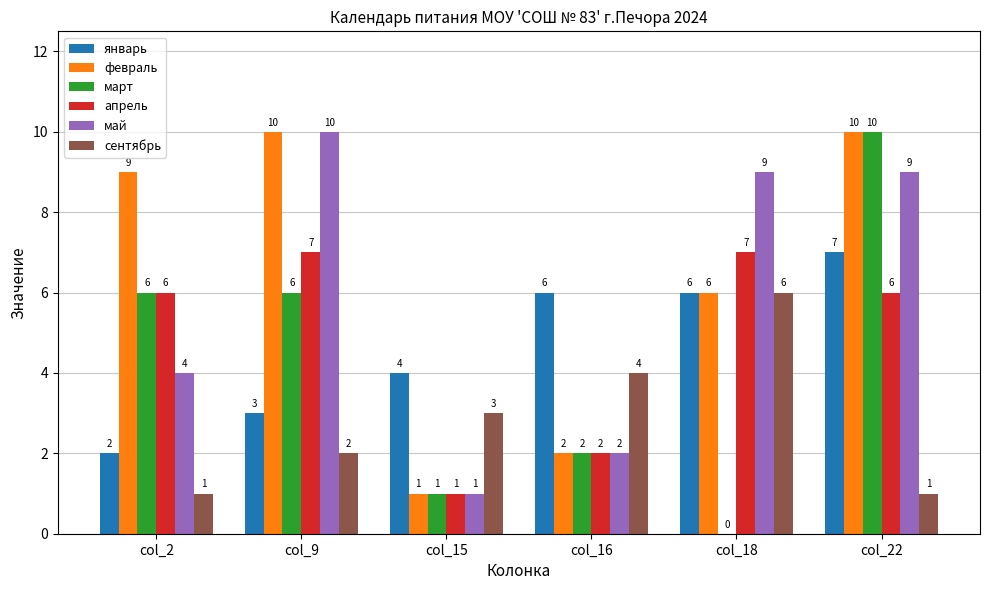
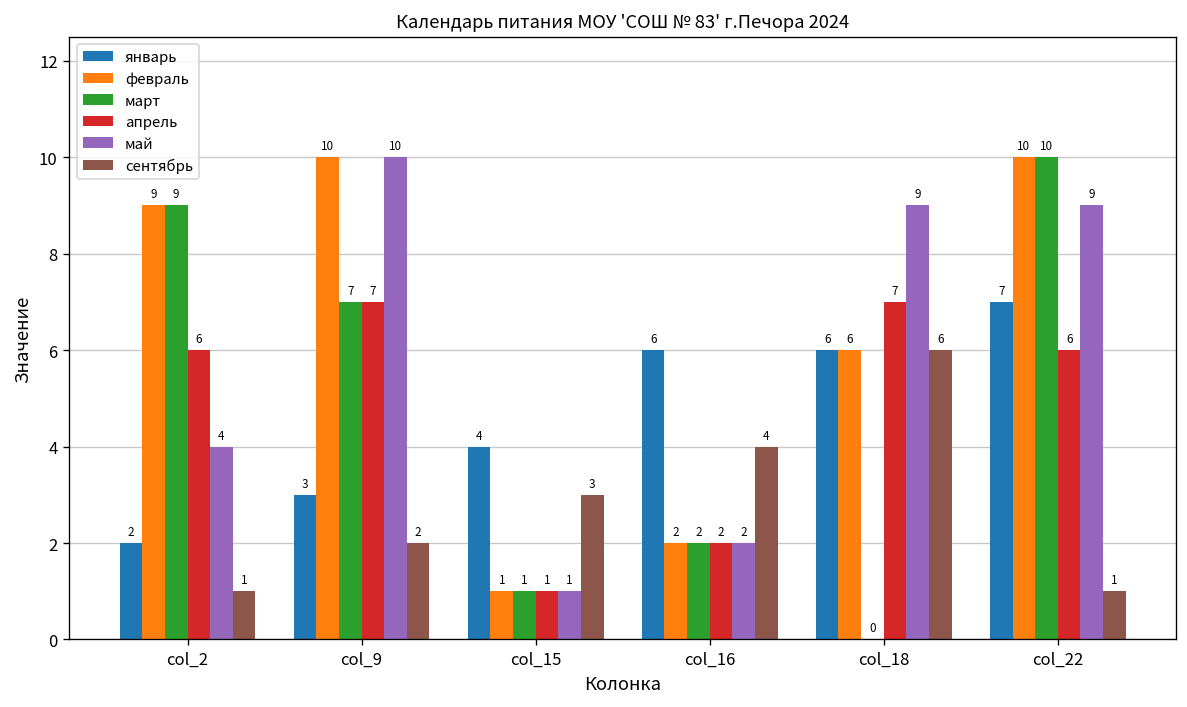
март, col_2: 6 -> 9
март, col_9: 6 -> 7
